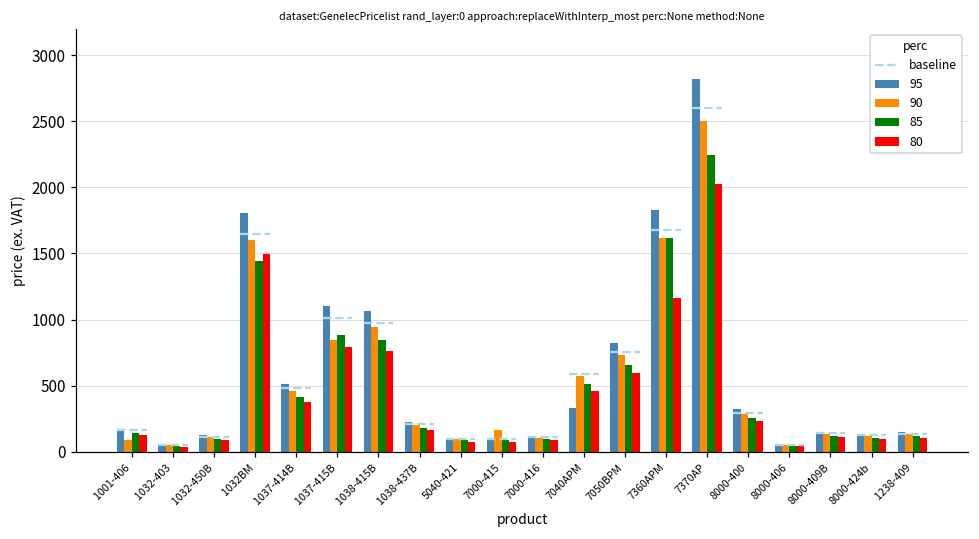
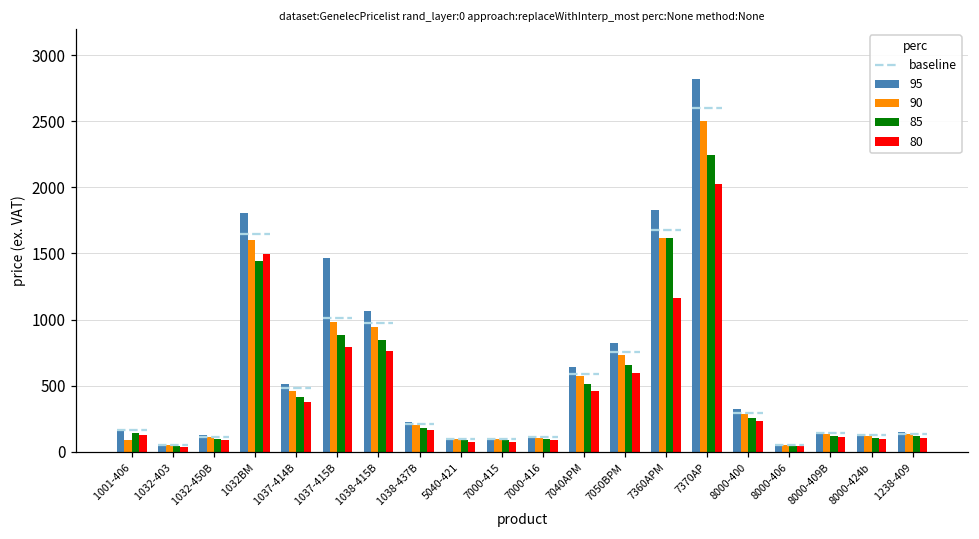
95, 1037-415B: 1100 -> 1470
90, 1037-415B: 840 -> 980
90, 7000-415: 170 -> 90
95, 7040APM: 330 -> 640
